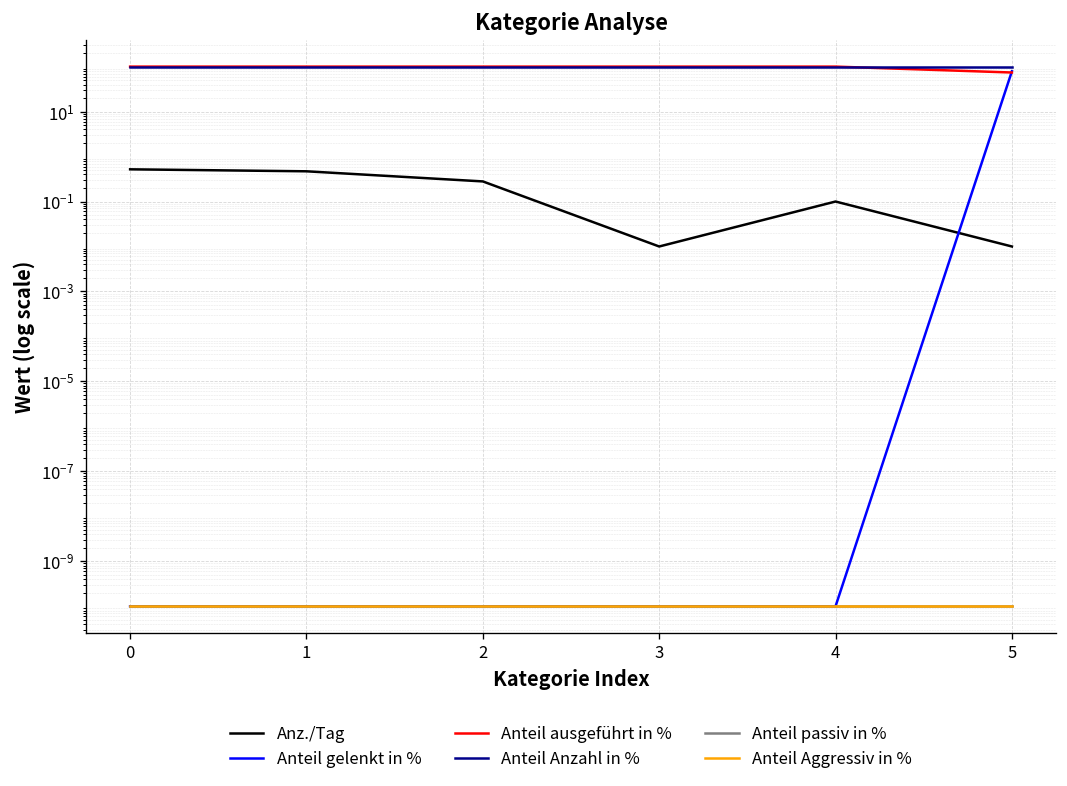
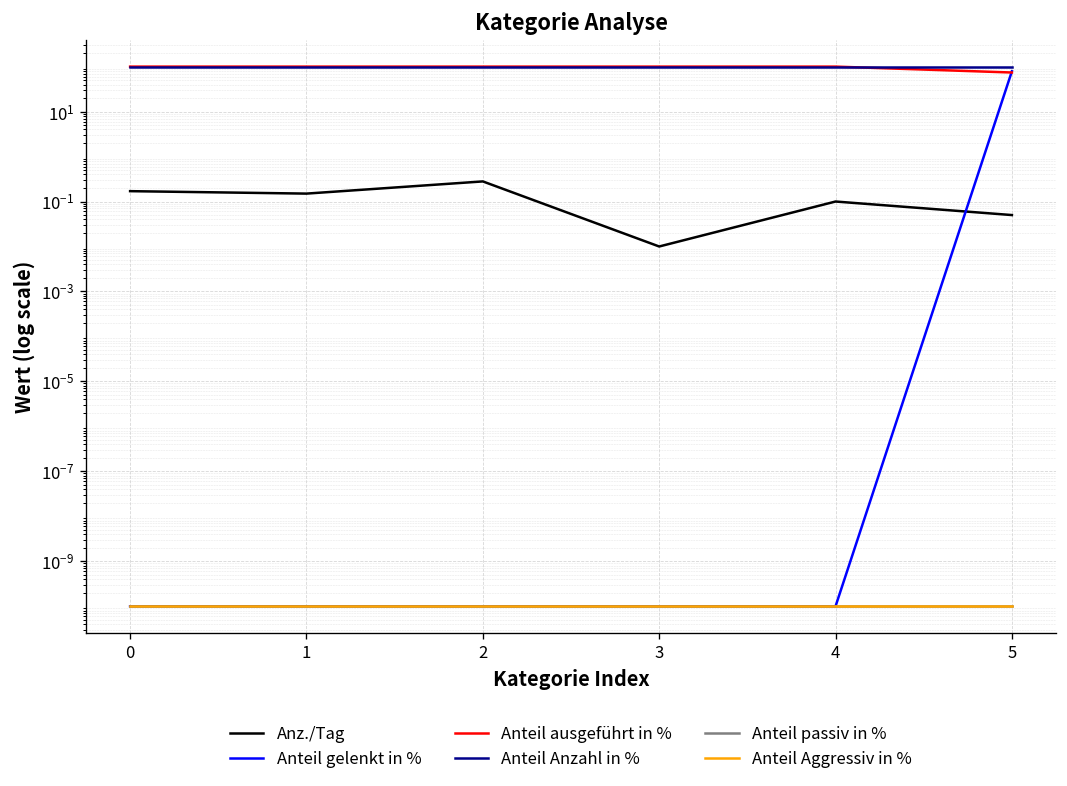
Anz./Tag, 0: 0.5 -> 0.2
Anz./Tag, 1: 0.5 -> 0.15
Anz./Tag, 5: 0.01 -> 0.05
